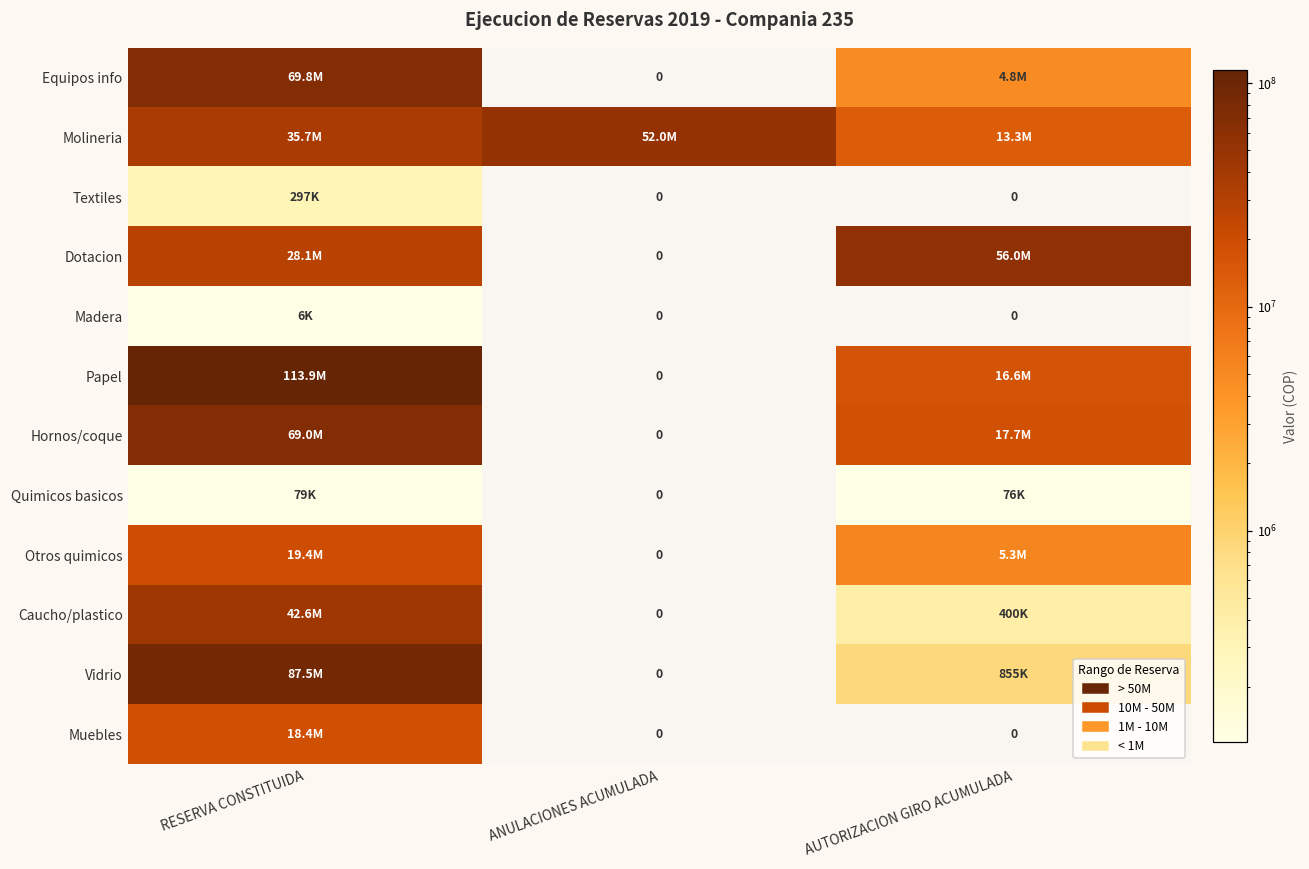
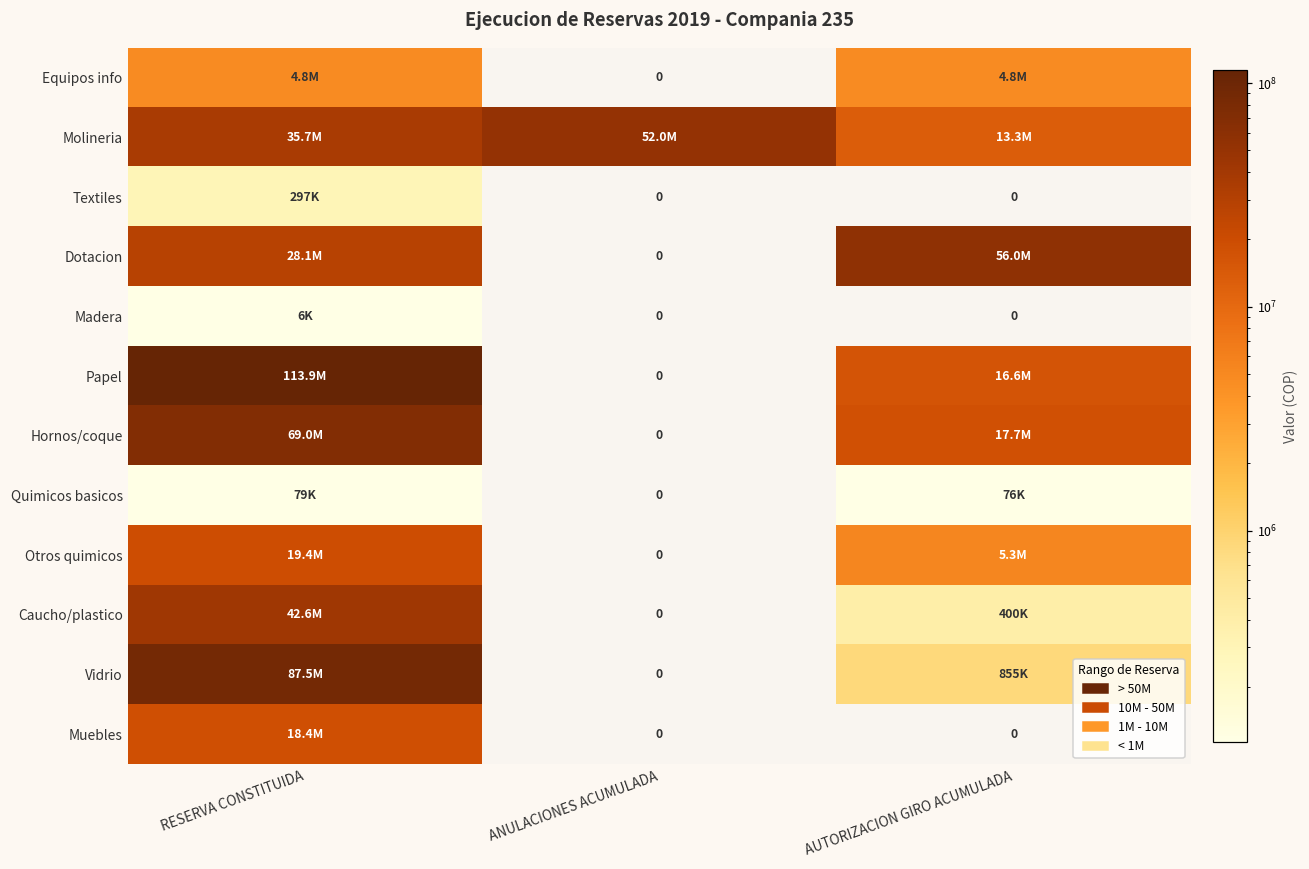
Equipos info, RESERVA CONSTITUIDA: 69.8M -> 4.8M
